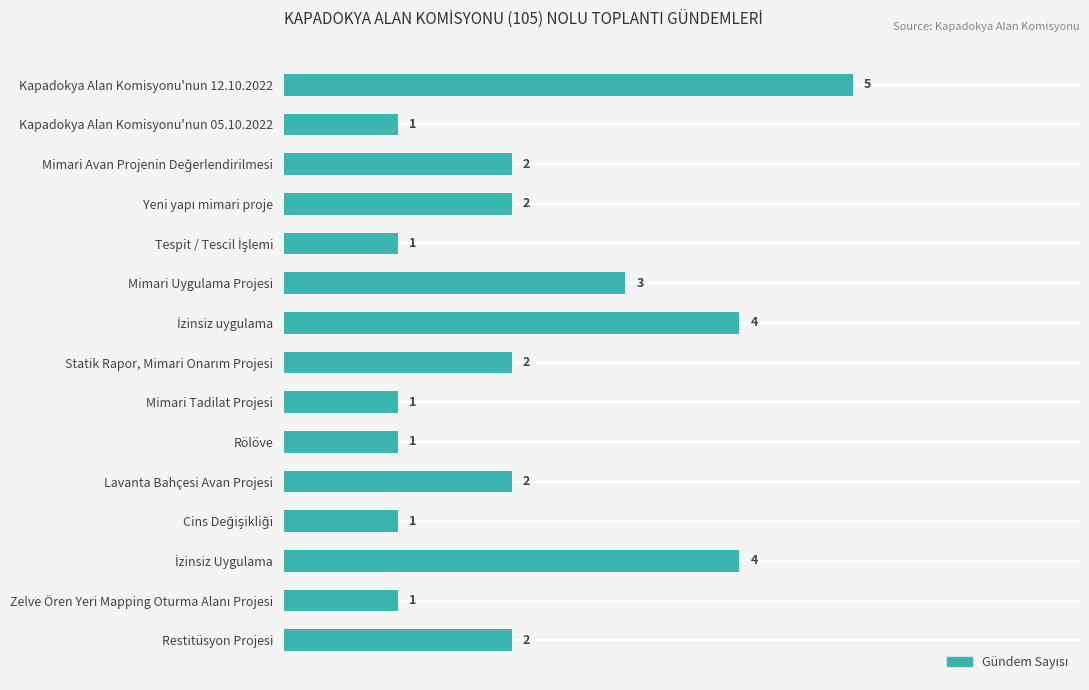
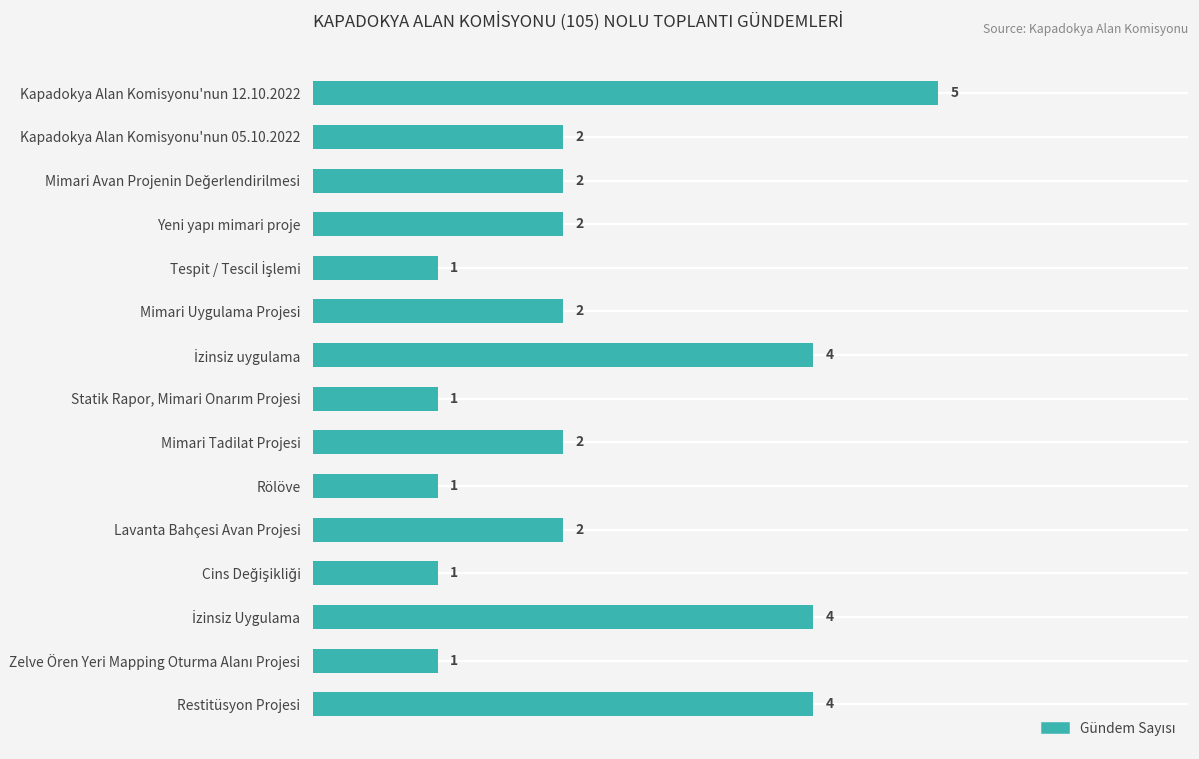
Kapadokya Alan Komisyonu'nun 05.10.2022: 1 -> 2
Mimari Uygulama Projesi: 3 -> 2
Statik Rapor, Mimari Onarım Projesi: 2 -> 1
Mimari Tadilat Projesi: 1 -> 2
Restitüsyon Projesi: 2 -> 4
